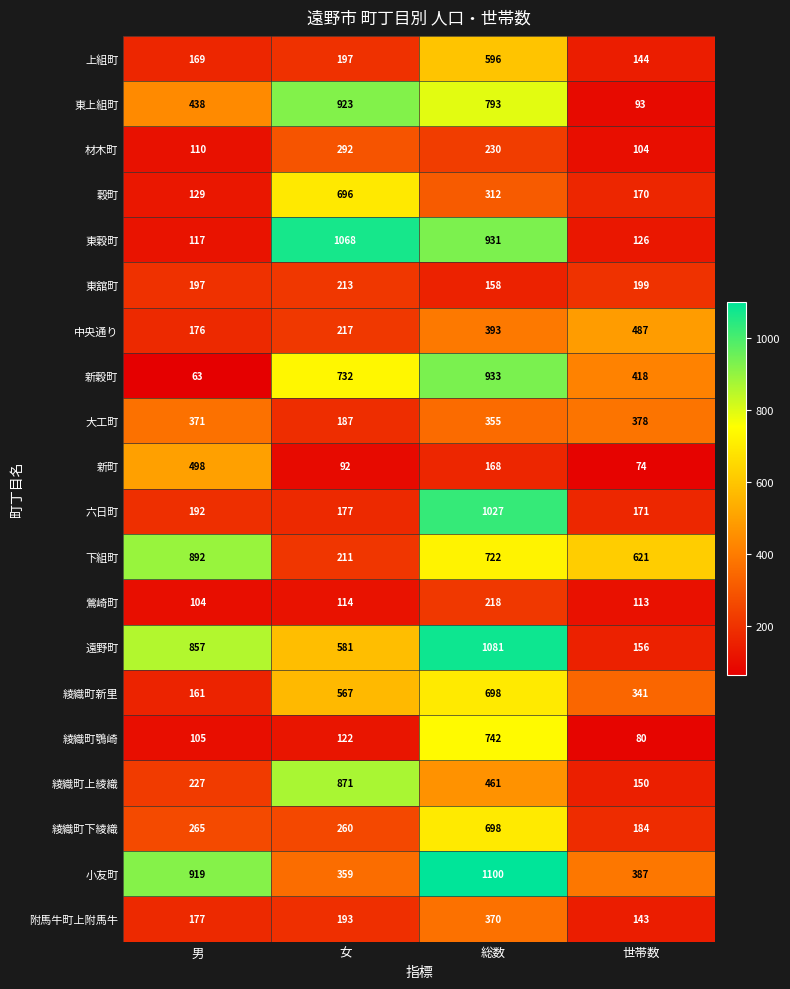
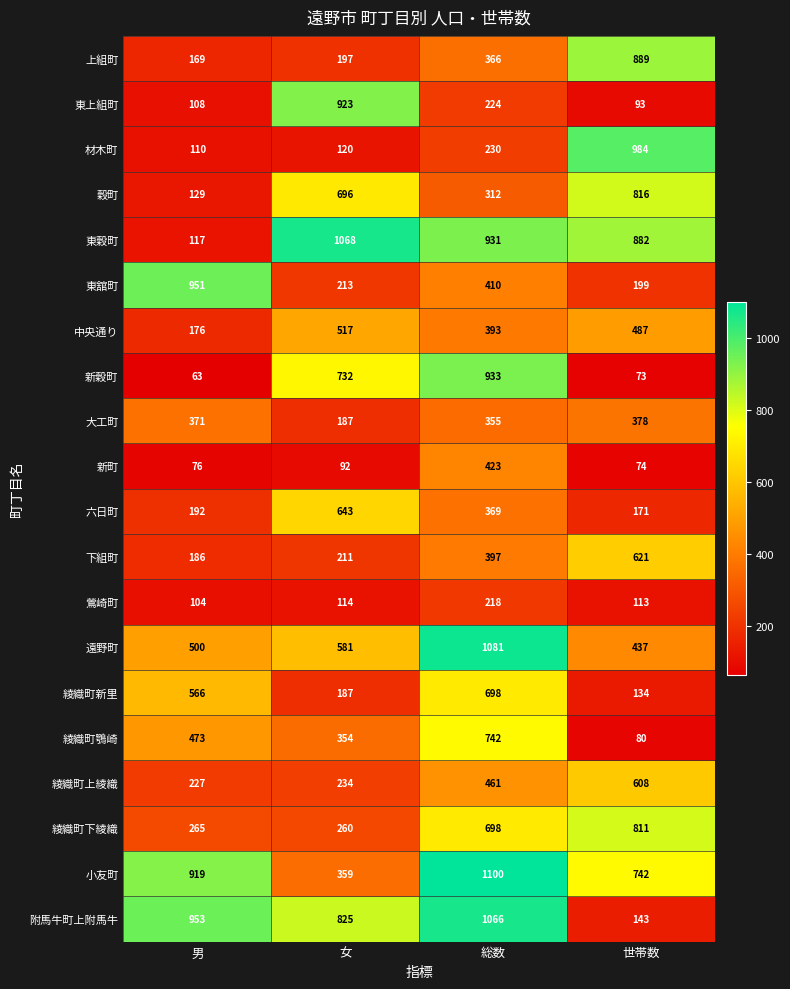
上組町, 総数: 596 -> 366
上組町, 世帯数: 144 -> 889
東上組町, 男: 438 -> 108
東上組町, 総数: 793 -> 224
材木町, 女: 292 -> 120
材木町, 世帯数: 104 -> 984
穀町, 世帯数: 170 -> 816
東穀町, 世帯数: 126 -> 882
東舘町, 男: 197 -> 951
東舘町, 総数: 158 -> 410
中央通り, 女: 217 -> 517
新穀町, 世帯数: 418 -> 73
新町, 男: 498 -> 76
新町, 総数: 168 -> 423
六日町, 女: 177 -> 643
六日町, 総数: 1027 -> 369
下組町, 男: 892 -> 186
下組町, 総数: 722 -> 397
遠野町, 男: 857 -> 500
遠野町, 世帯数: 156 -> 437
綾織町新里, 男: 161 -> 566
綾織町新里, 女: 567 -> 187
綾織町新里, 世帯数: 341 -> 134
綾織町鶚崎, 男: 105 -> 473
綾織町鶚崎, 女: 122 -> 354
綾織町上綾織, 女: 871 -> 234
綾織町上綾織, 世帯数: 150 -> 608
綾織町下綾織, 世帯数: 184 -> 811
小友町, 世帯数: 387 -> 742
附馬牛町上附馬牛, 男: 177 -> 953
附馬牛町上附馬牛, 女: 193 -> 825
附馬牛町上附馬牛, 総数: 370 -> 1066
